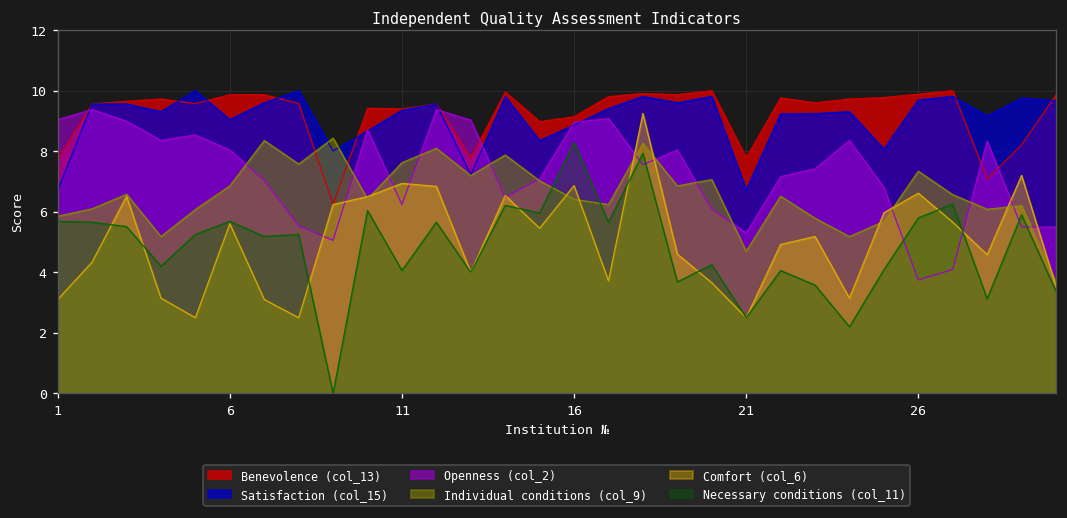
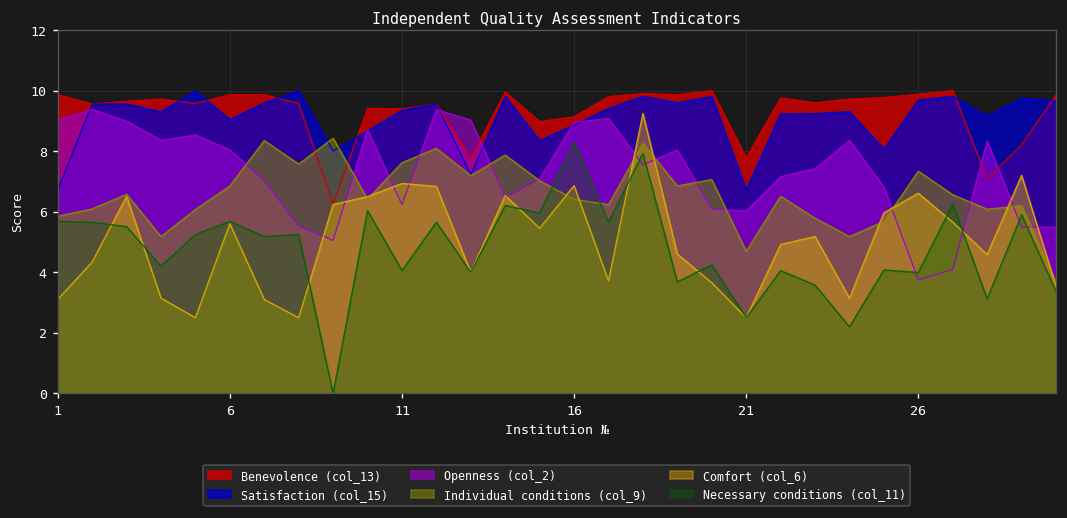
Benevolence (col_13), 1: 7.7 -> 9.9
Openness (col_2), 21: 5.3 -> 6.0
Necessary conditions (col_11), 26: 5.8 -> 4.0
